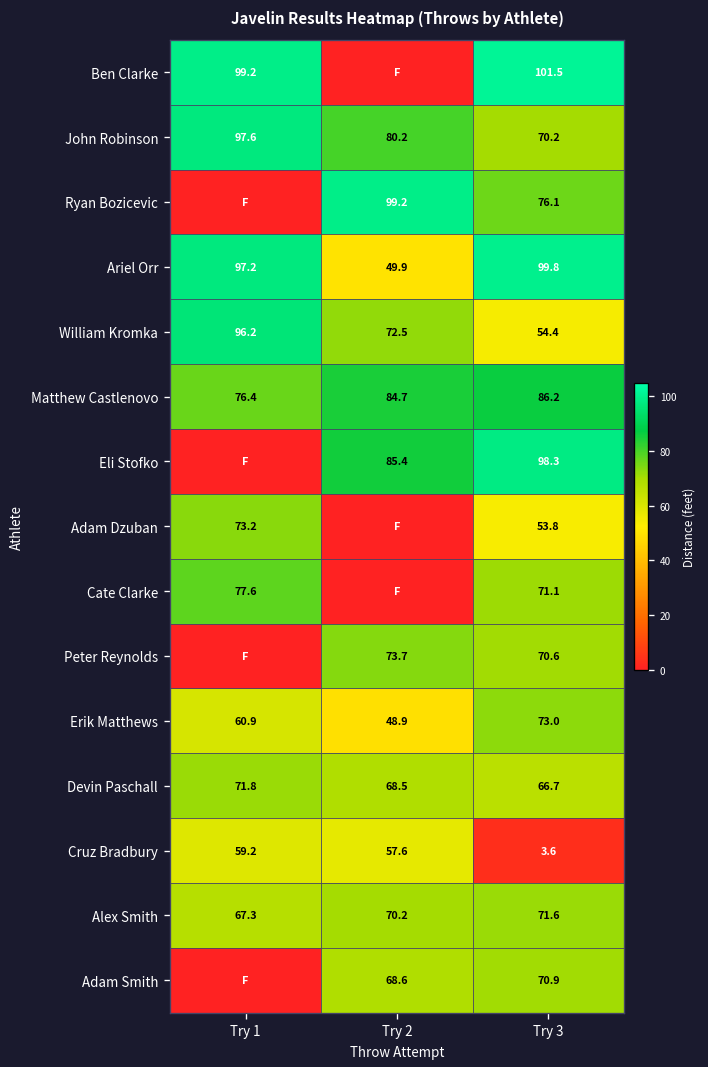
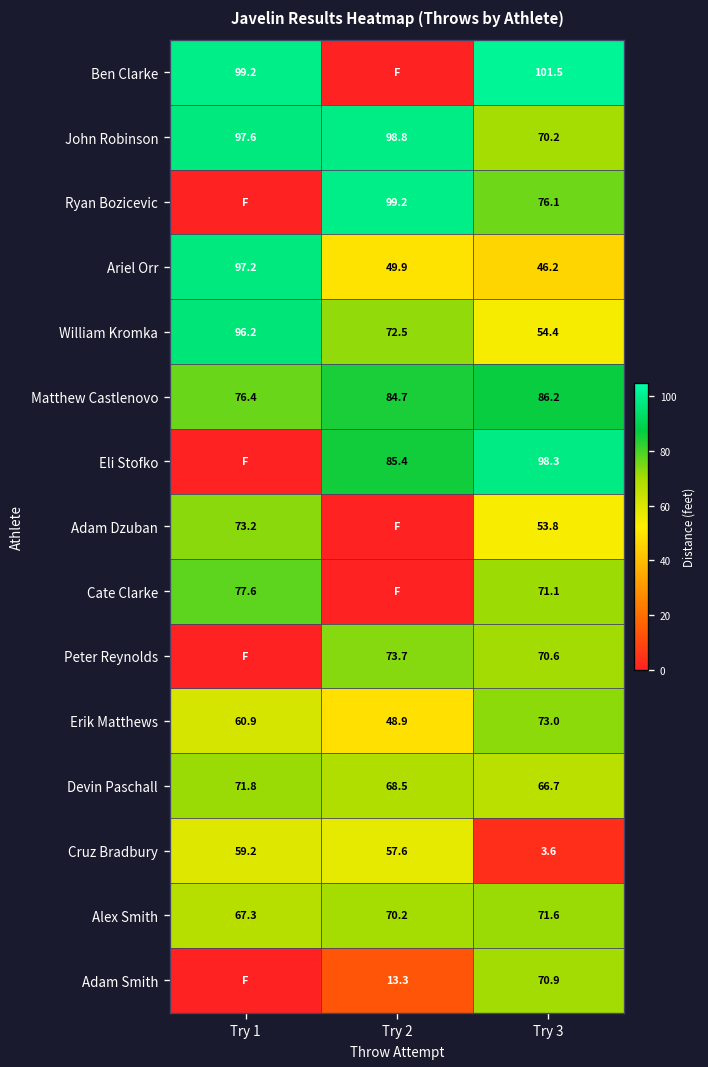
John Robinson, Try 2: 80.2 -> 98.8
Ariel Orr, Try 3: 99.8 -> 46.2
Adam Smith, Try 2: 68.6 -> 13.3
